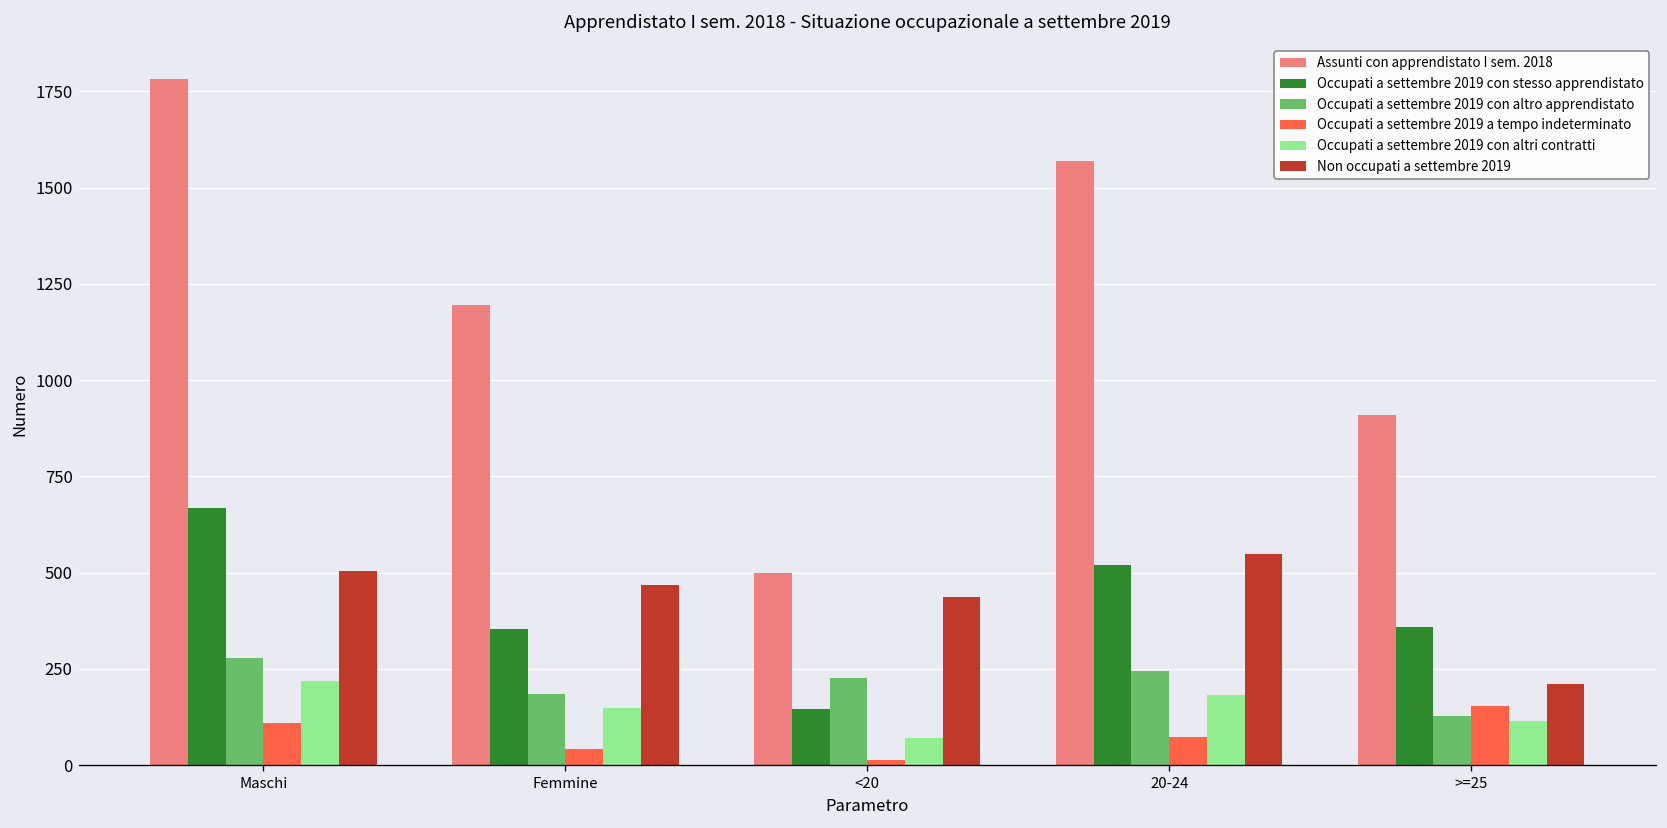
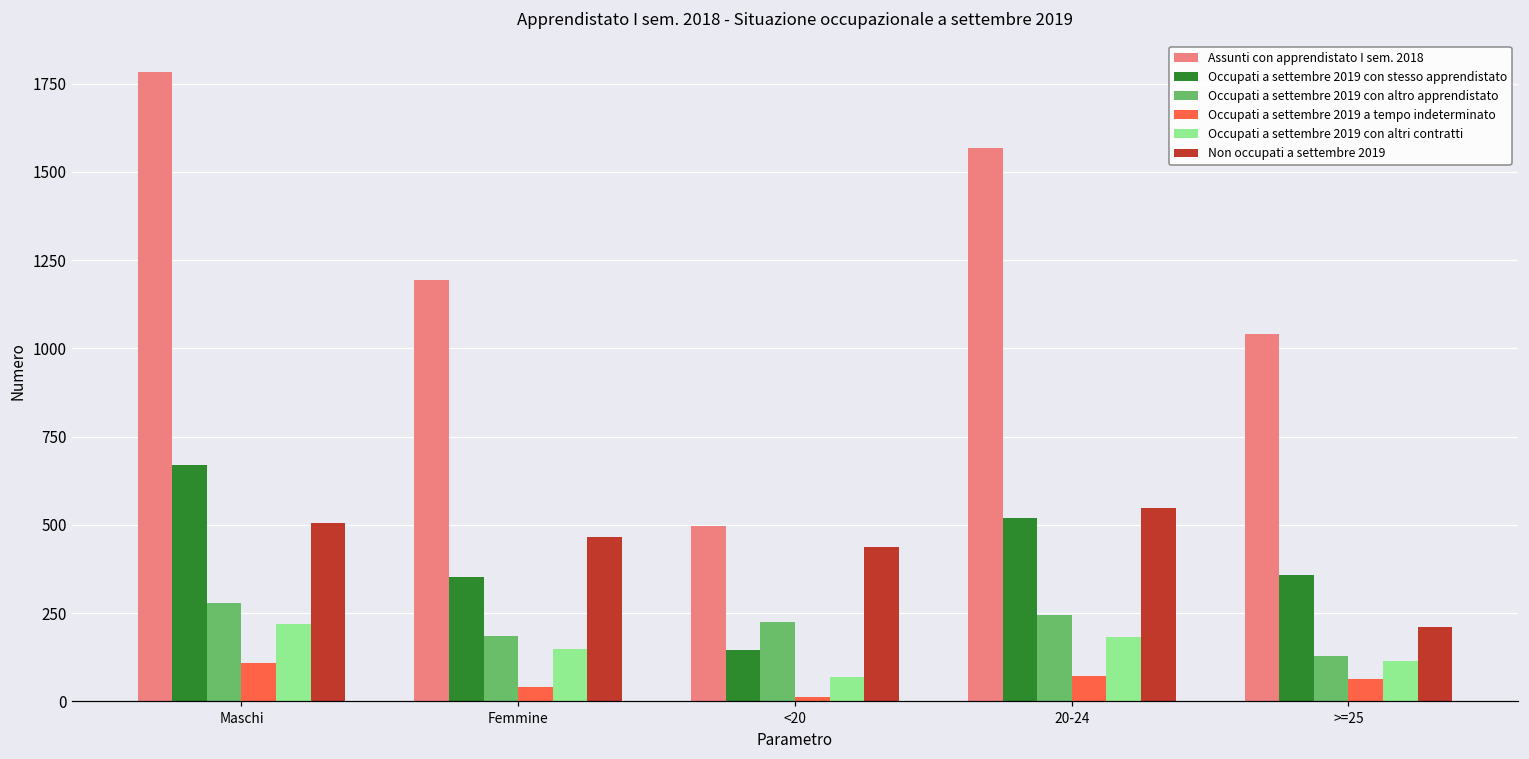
Assunti con apprendistato I sem. 2018, >=25: 910 -> 1040
Occupati a settembre 2019 a tempo indeterminato, >=25: 150 -> 70
